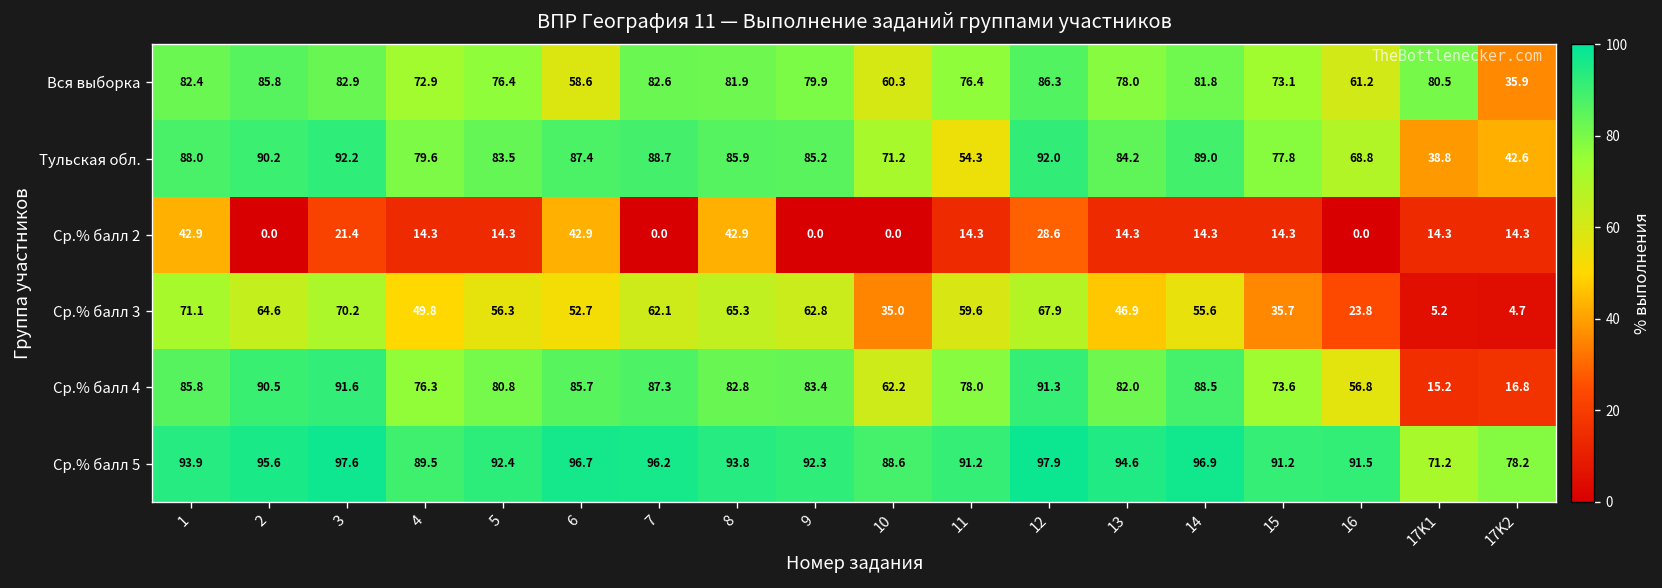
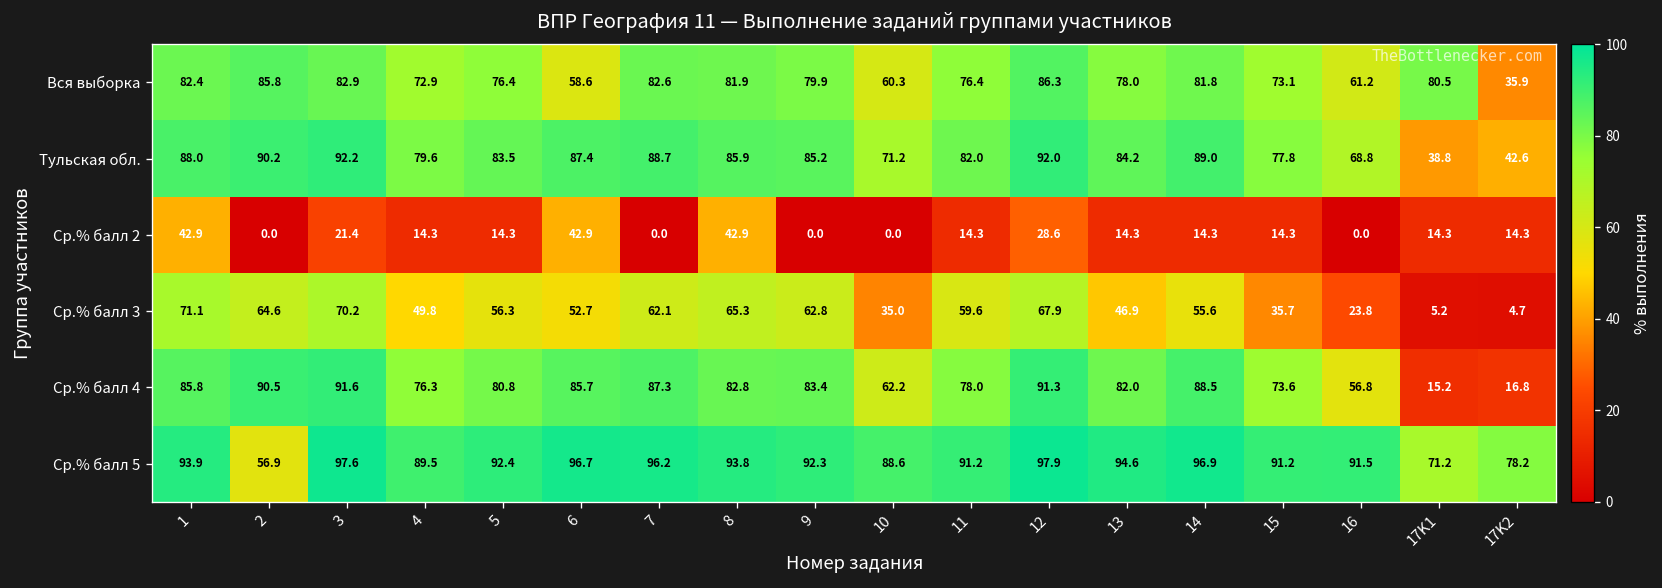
Тульская обл., 11: 54.3 -> 82.0
Ср.% балл 5, 2: 95.6 -> 56.9
